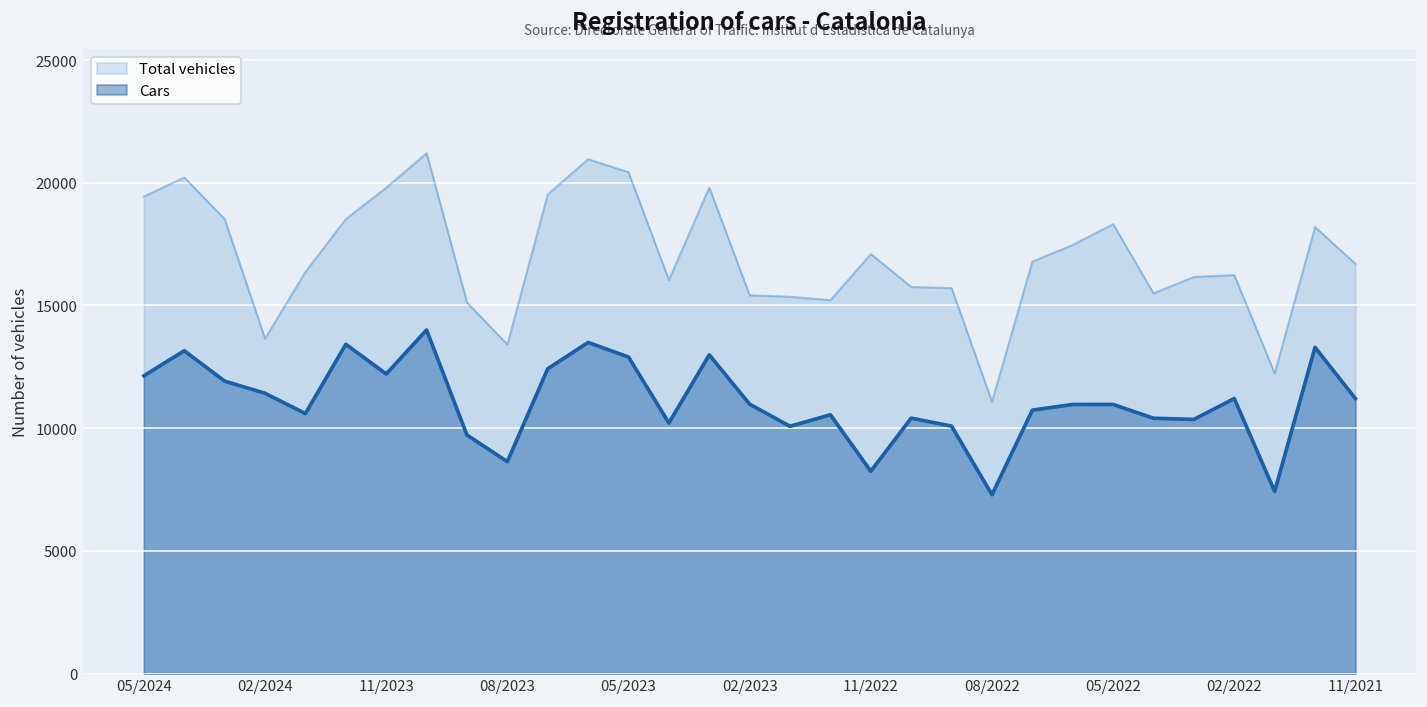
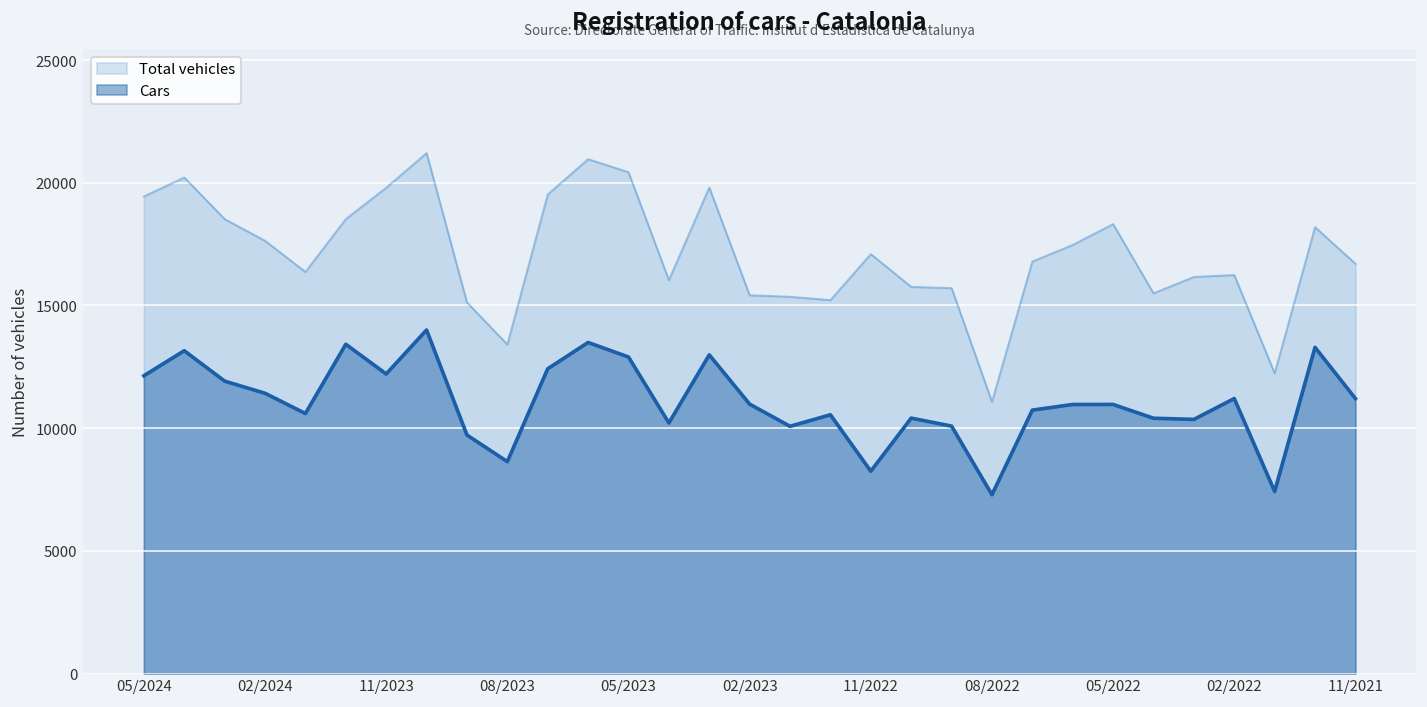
Total vehicles, 02/2024: 13700 -> 17600
